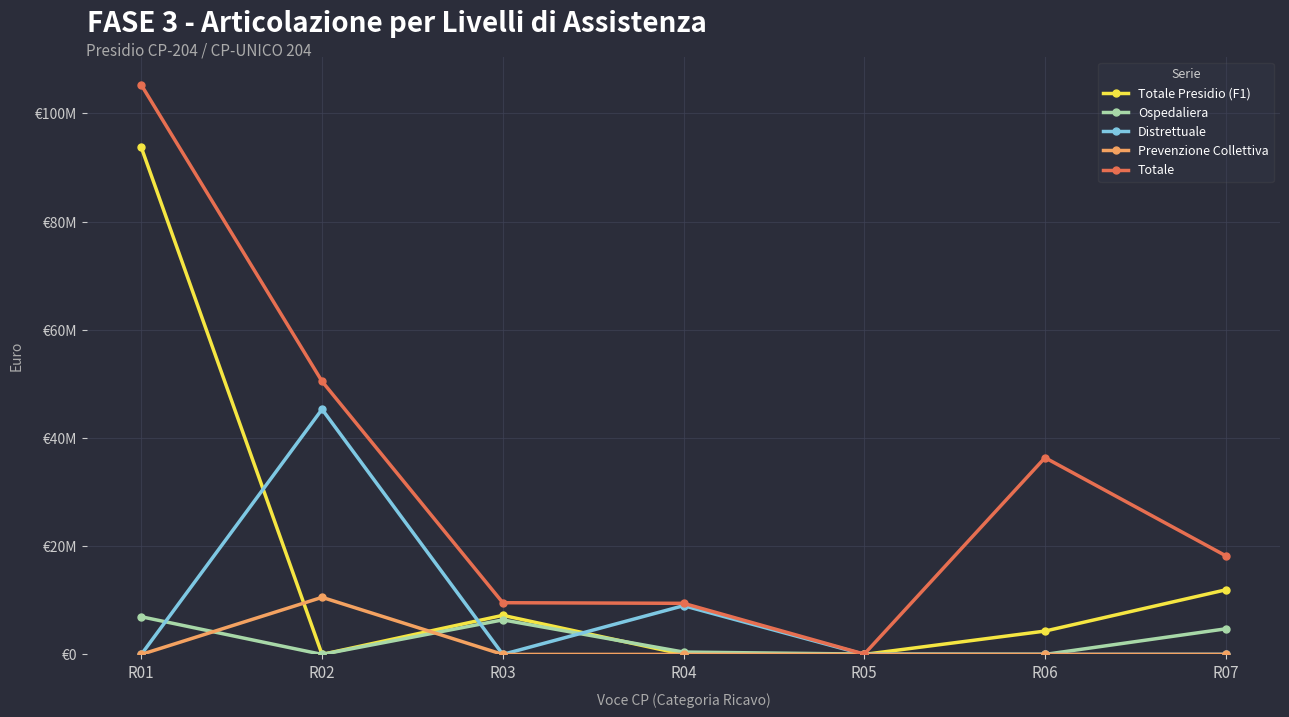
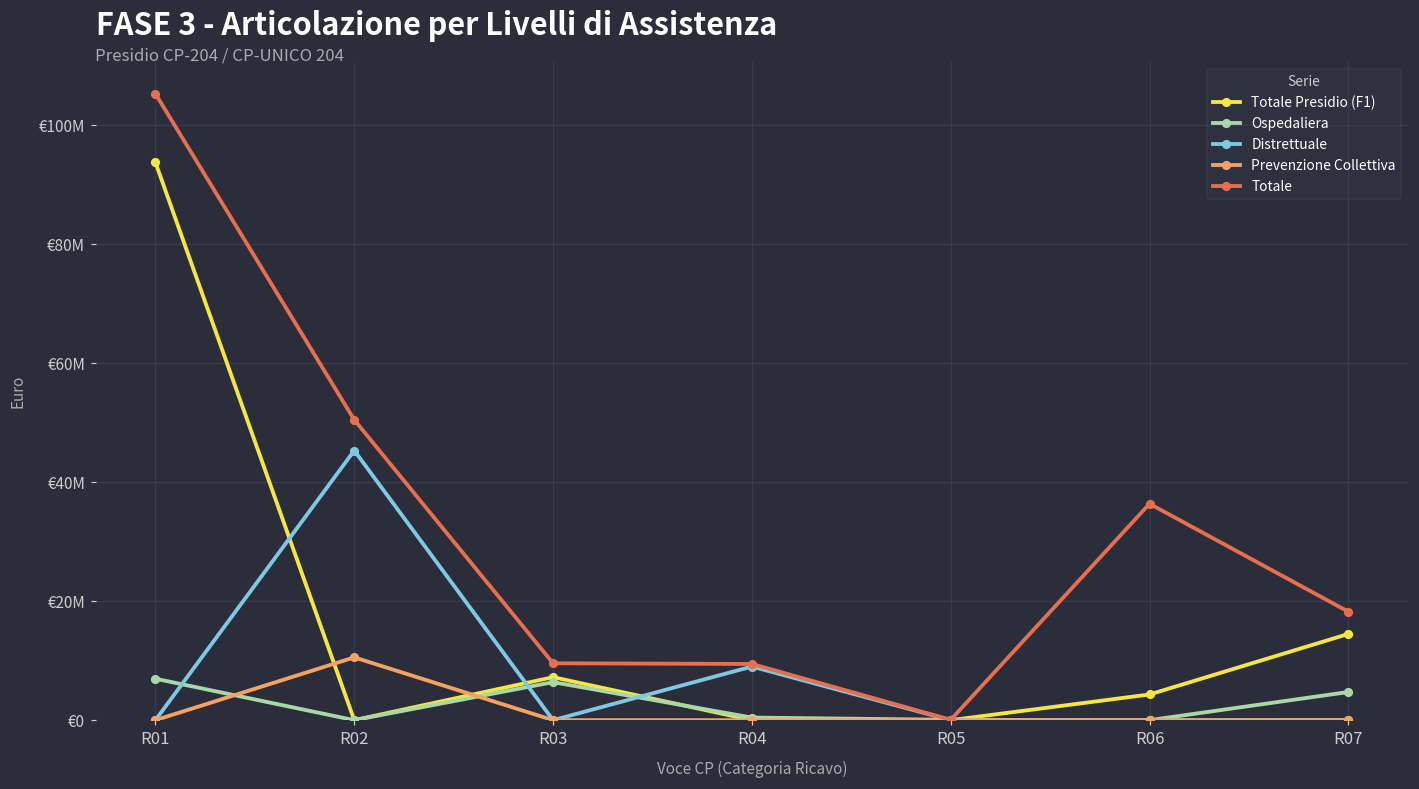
Totale Presidio (F1), R07: €12000000 -> €14000000
